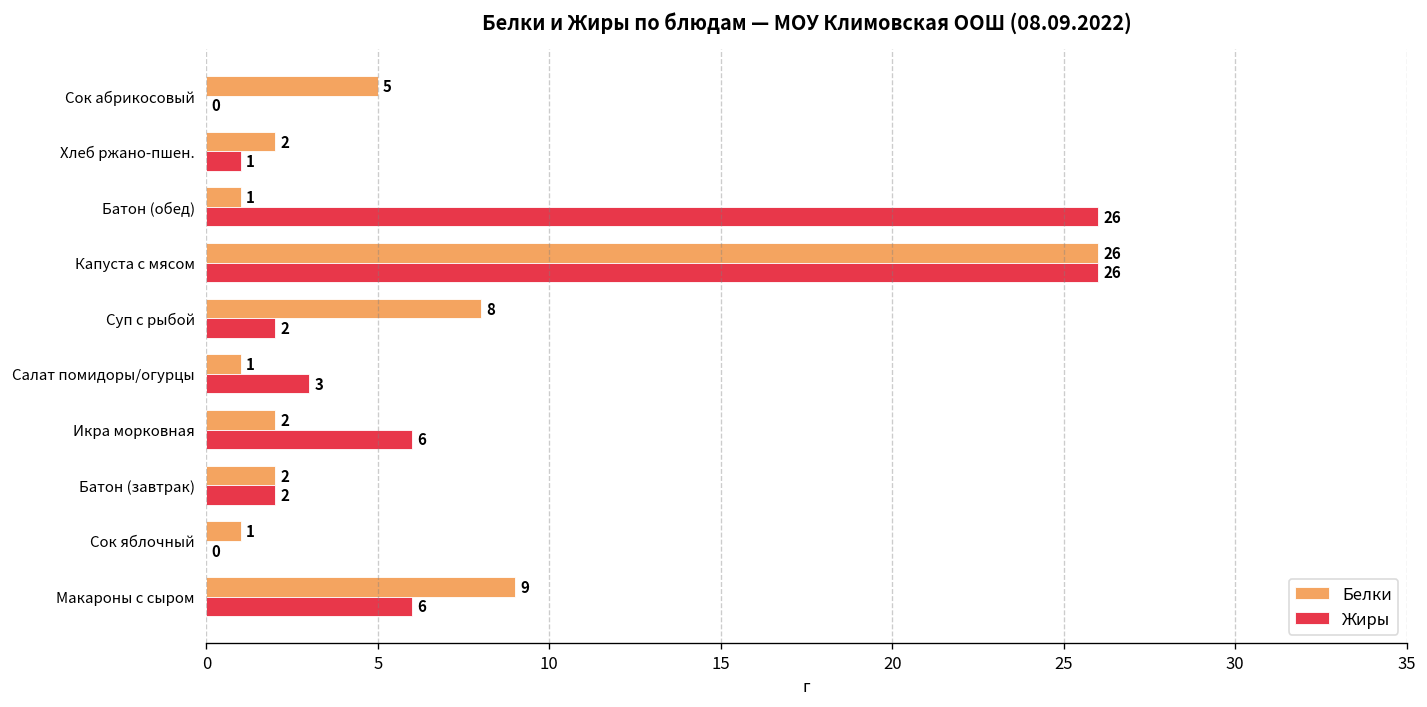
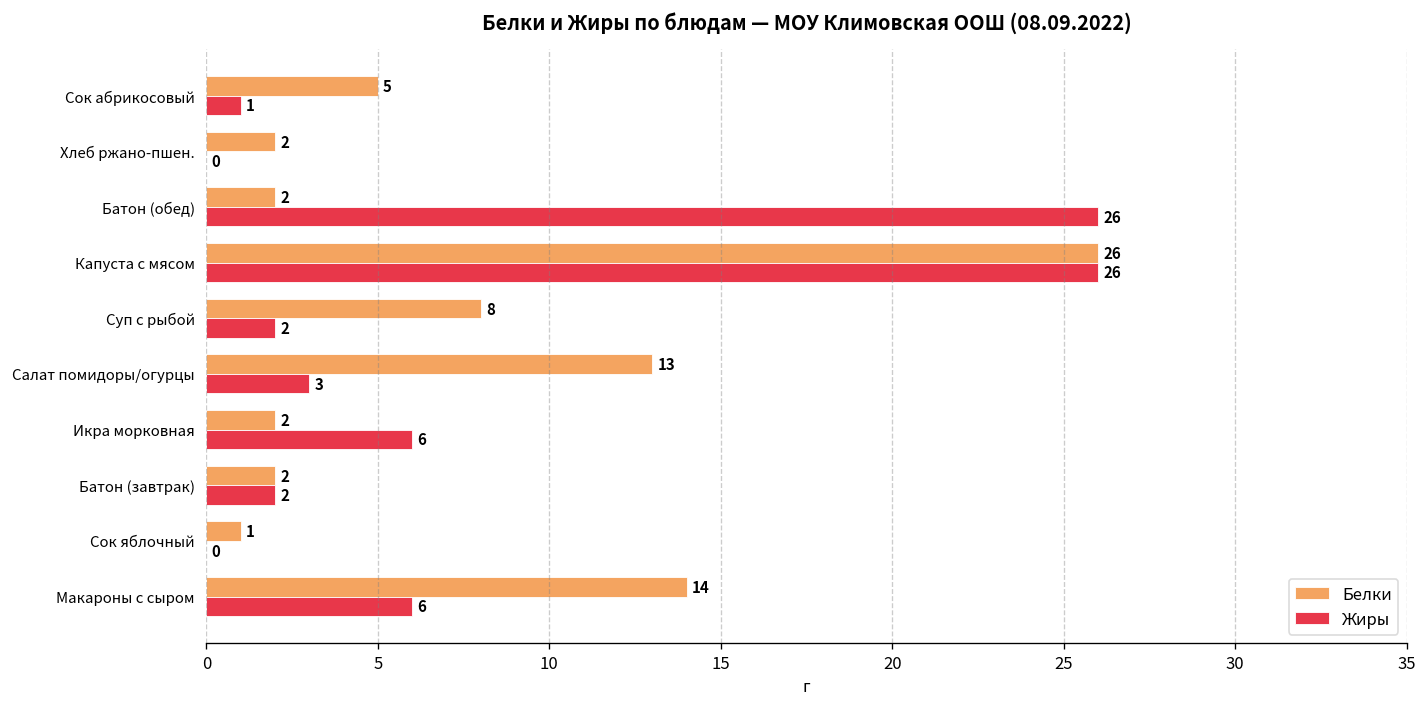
Жиры, Сок абрикосовый: 0 -> 1
Жиры, Хлеб ржано-пшен.: 1 -> 0
Белки, Батон (обед): 1 -> 2
Белки, Салат помидоры/огурцы: 1 -> 13
Белки, Макароны с сыром: 9 -> 14
